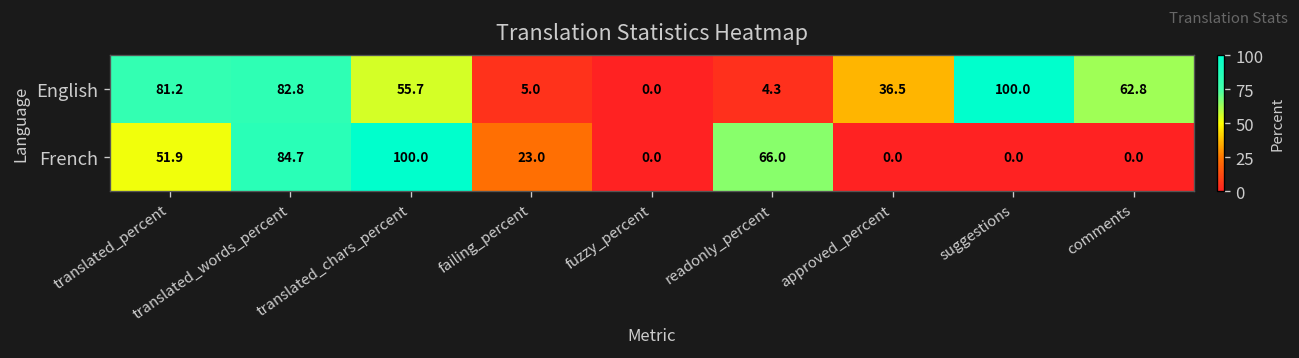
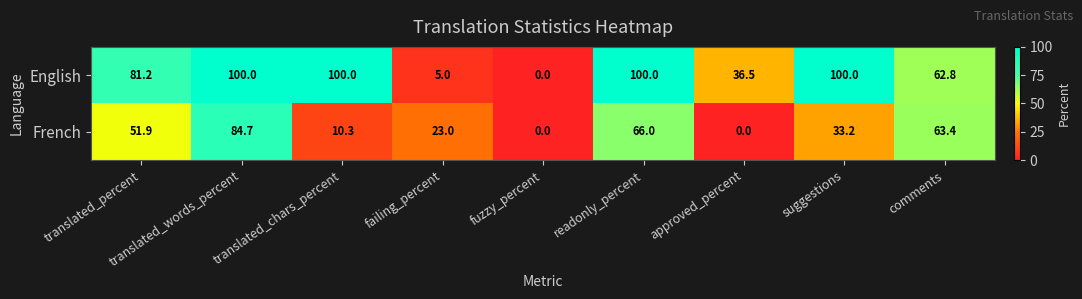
English, translated_words_percent: 82.8 -> 100.0
English, translated_chars_percent: 55.7 -> 100.0
English, readonly_percent: 4.3 -> 100.0
French, translated_chars_percent: 100.0 -> 10.3
French, suggestions: 0.0 -> 33.2
French, comments: 0.0 -> 63.4
